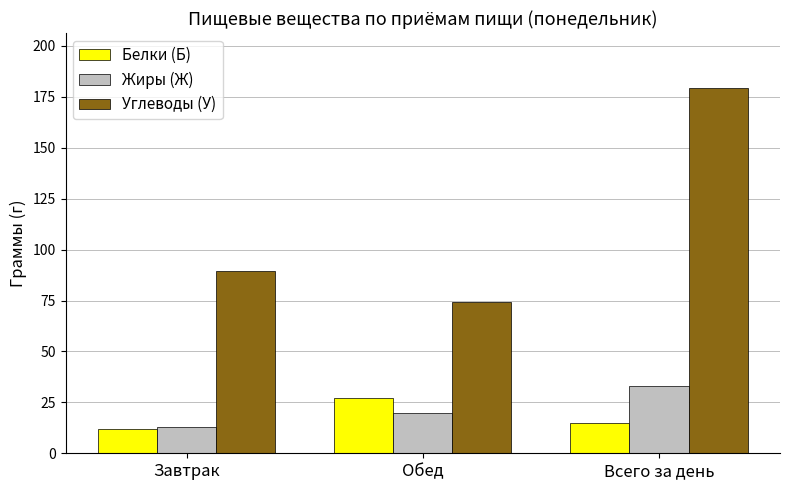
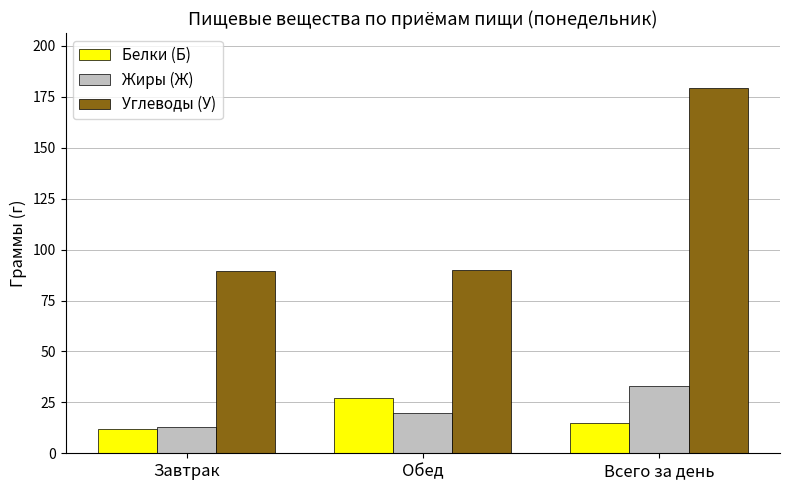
Углеводы (У), Обед: 74 -> 90
